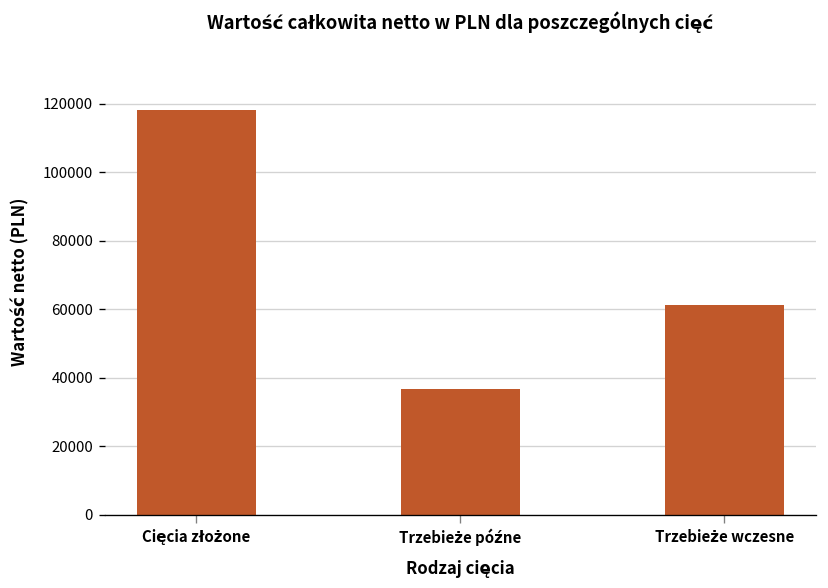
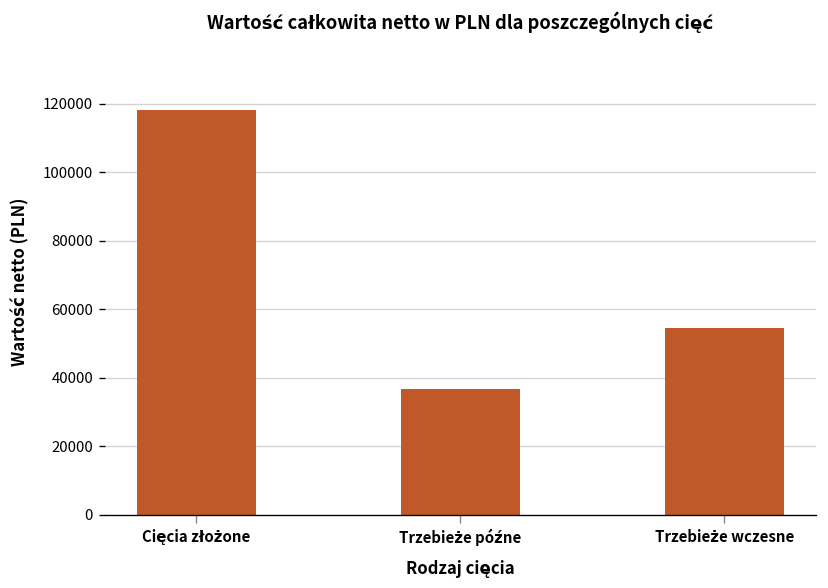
Trzebieże wczesne: 61000 -> 54000
